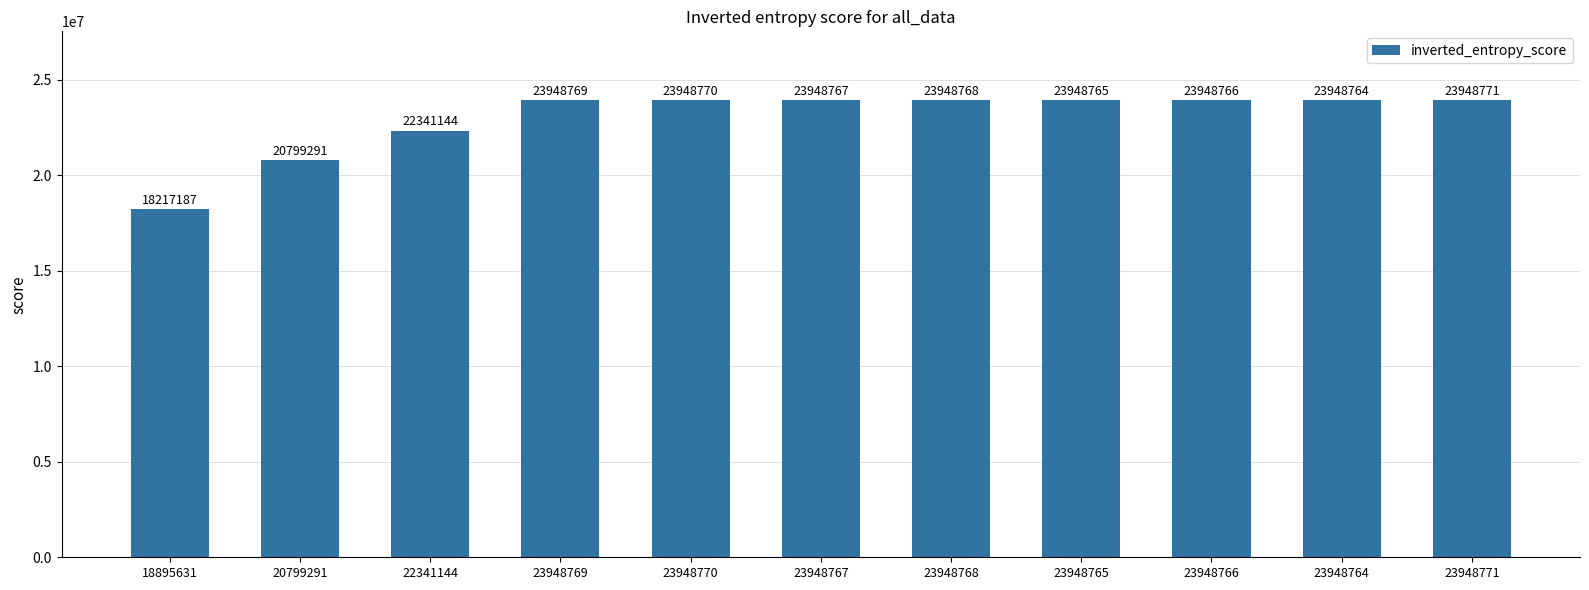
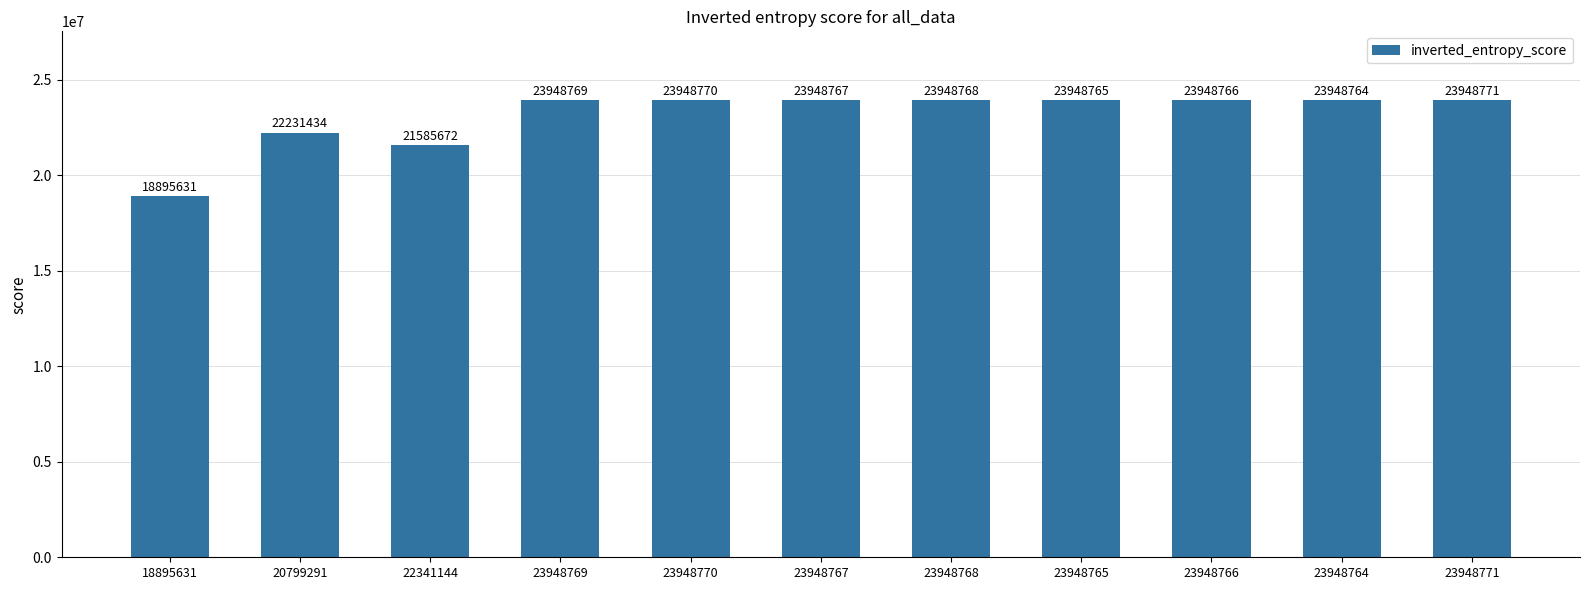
18895631: 18217187 -> 18895631
20799291: 20799291 -> 22231434
22341144: 22341144 -> 21585672
